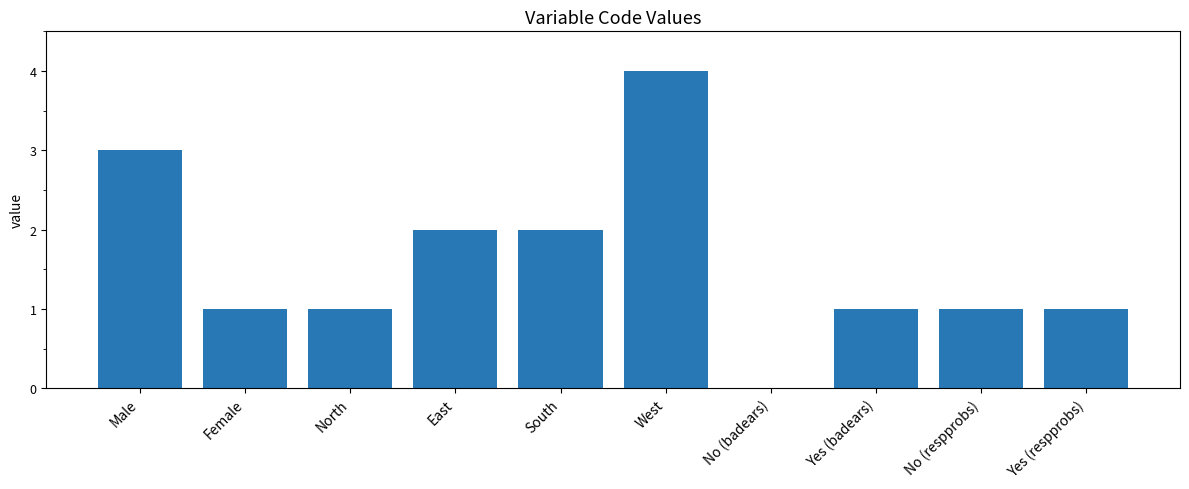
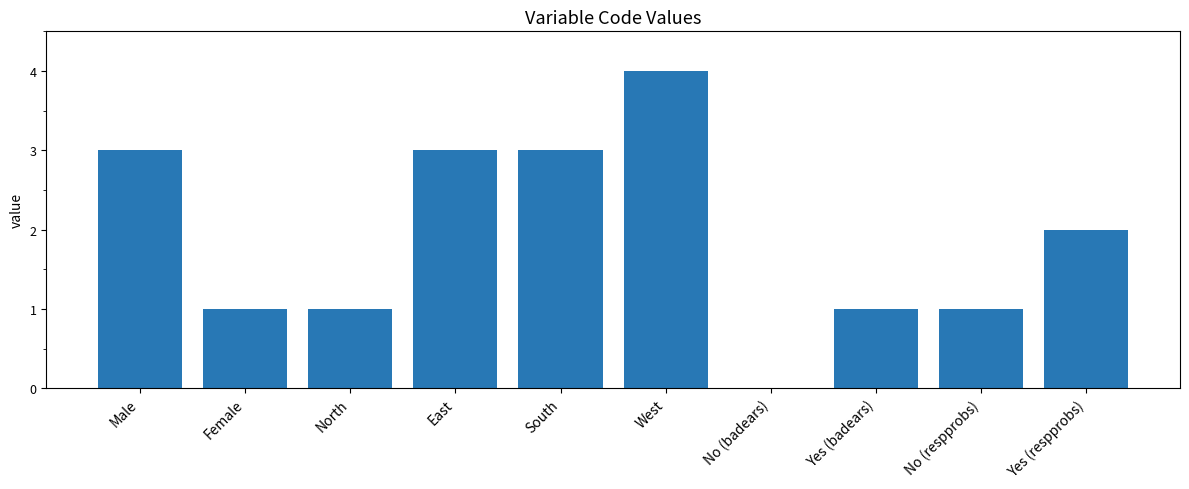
East: 2 -> 3
South: 2 -> 3
Yes (respprobs): 1 -> 2
